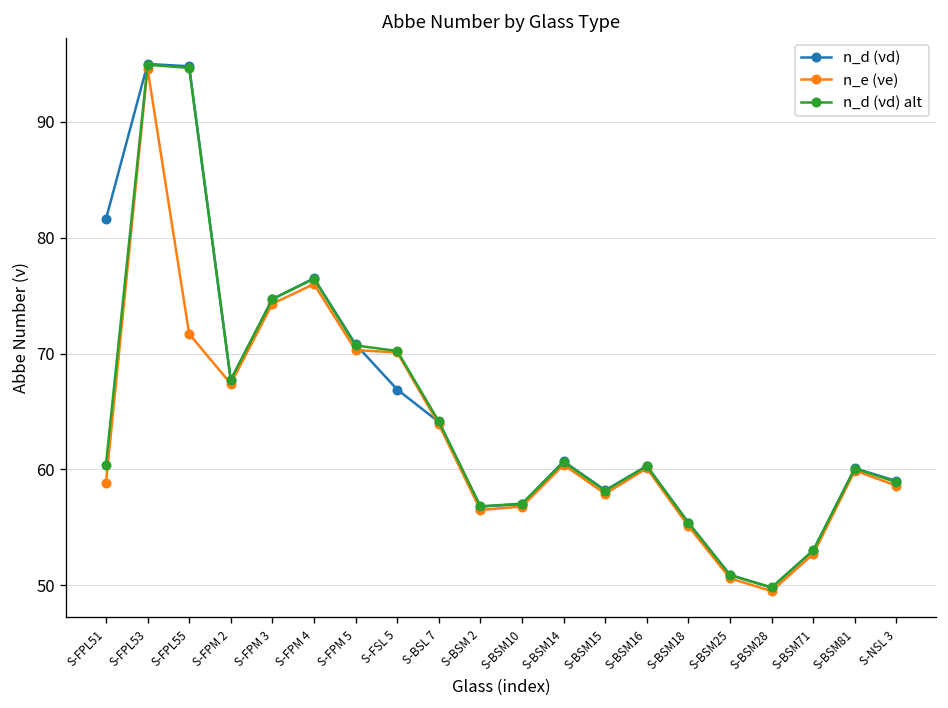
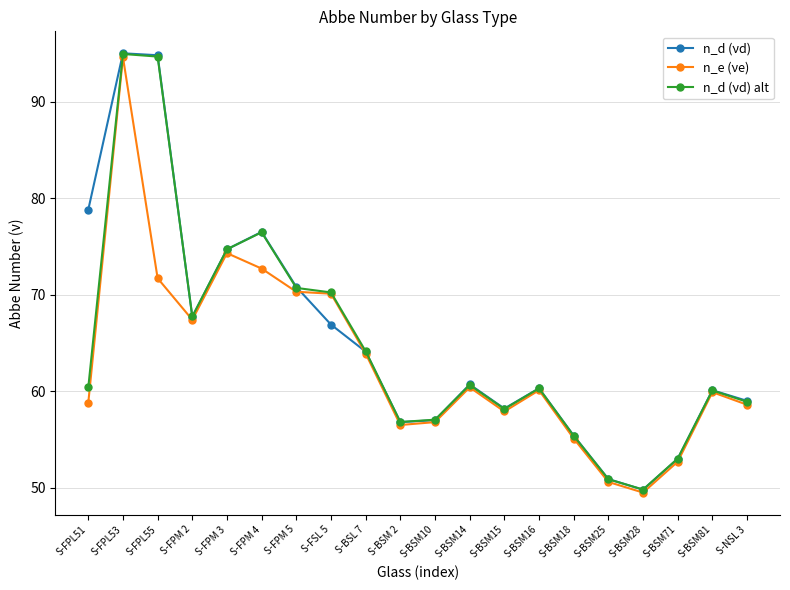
n_d (νd), S-FPL51: 82 -> 79
n_e (νe), S-FPM 4: 76 -> 73
